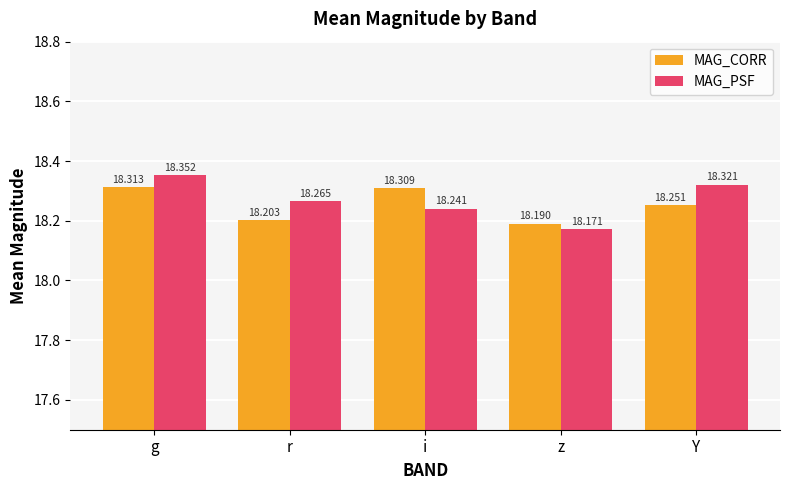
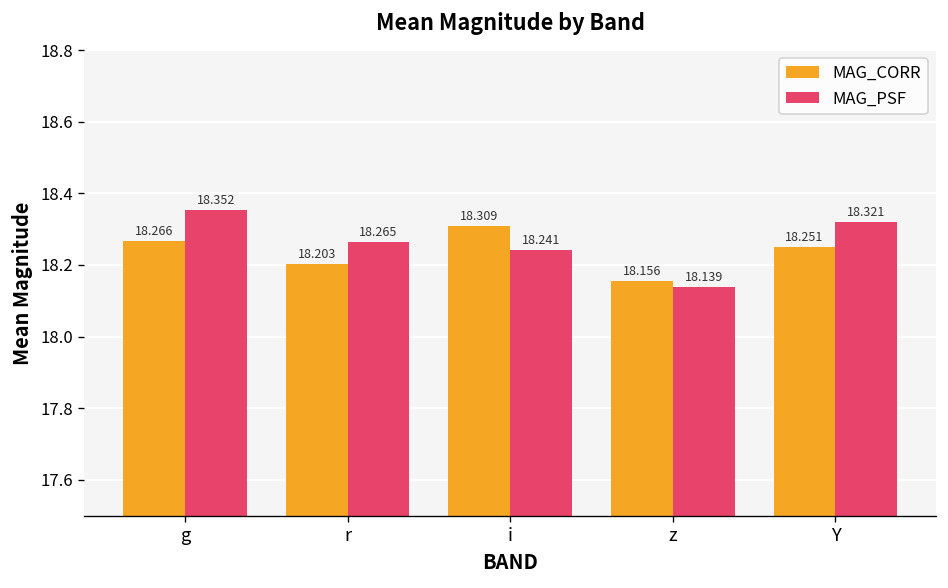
MAG_CORR, g: 18.313 -> 18.266
MAG_CORR, z: 18.190 -> 18.156
MAG_PSF, z: 18.171 -> 18.139
